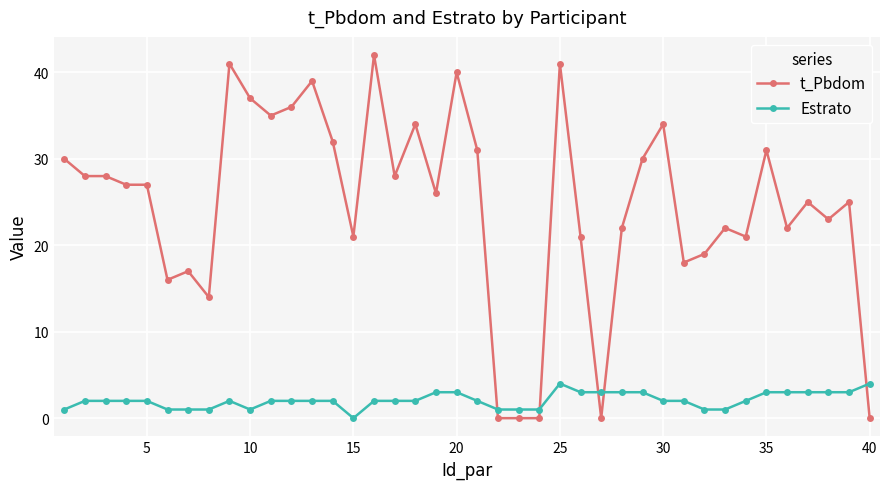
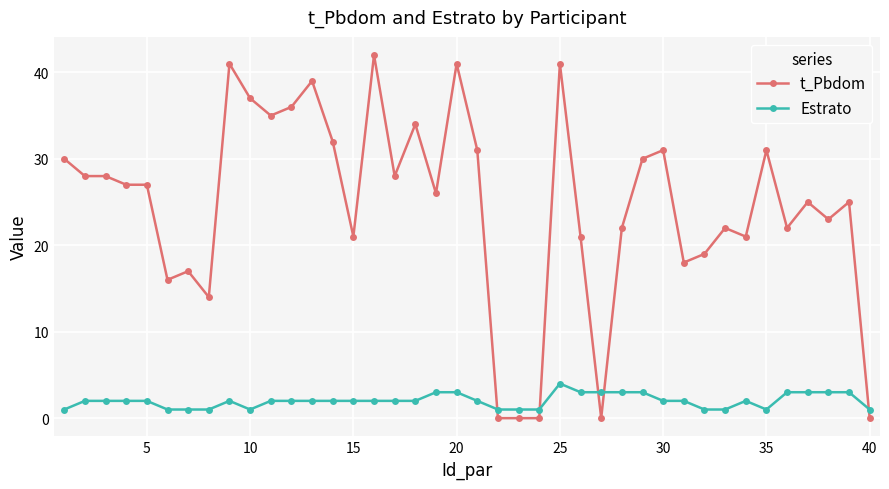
Estrato, 15: 0 -> 2
t_Pbdom, 20: 40 -> 41
t_Pbdom, 30: 34 -> 31
Estrato, 35: 3 -> 1
Estrato, 40: 4 -> 1
